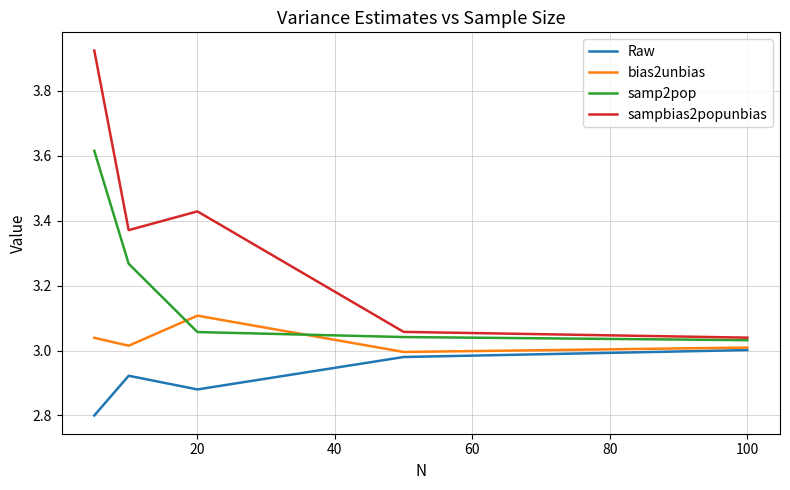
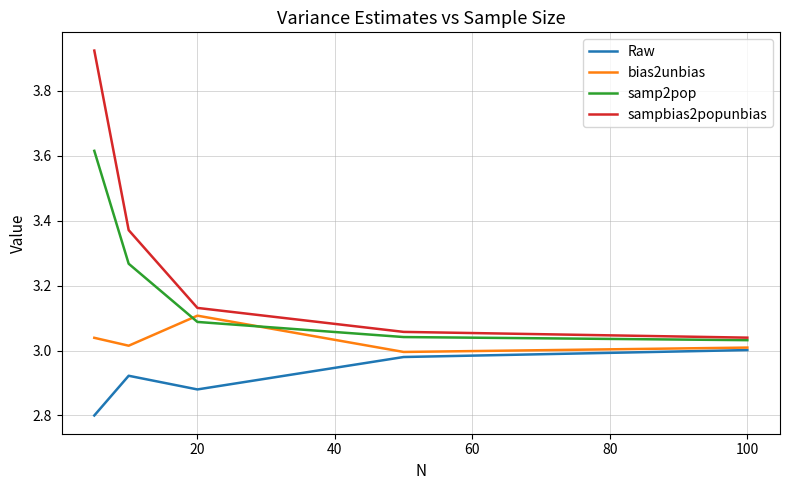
samp2pop, 20: 3.06 -> 3.09
sampbias2popunbias, 20: 3.43 -> 3.13
